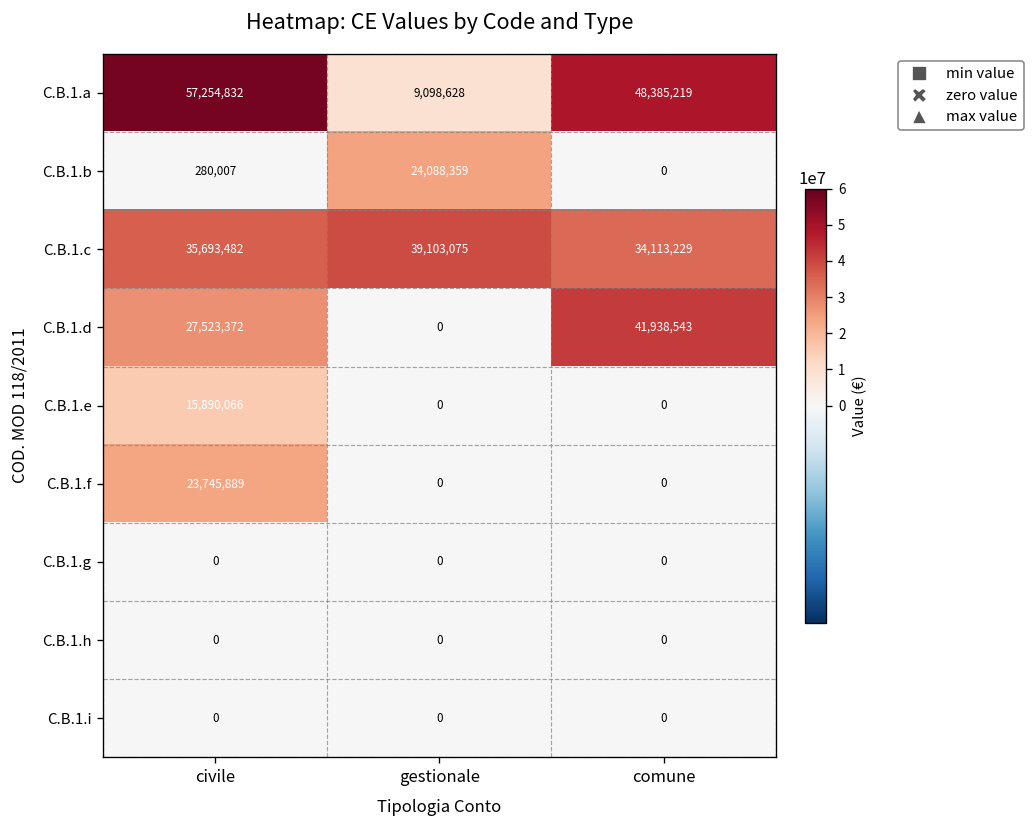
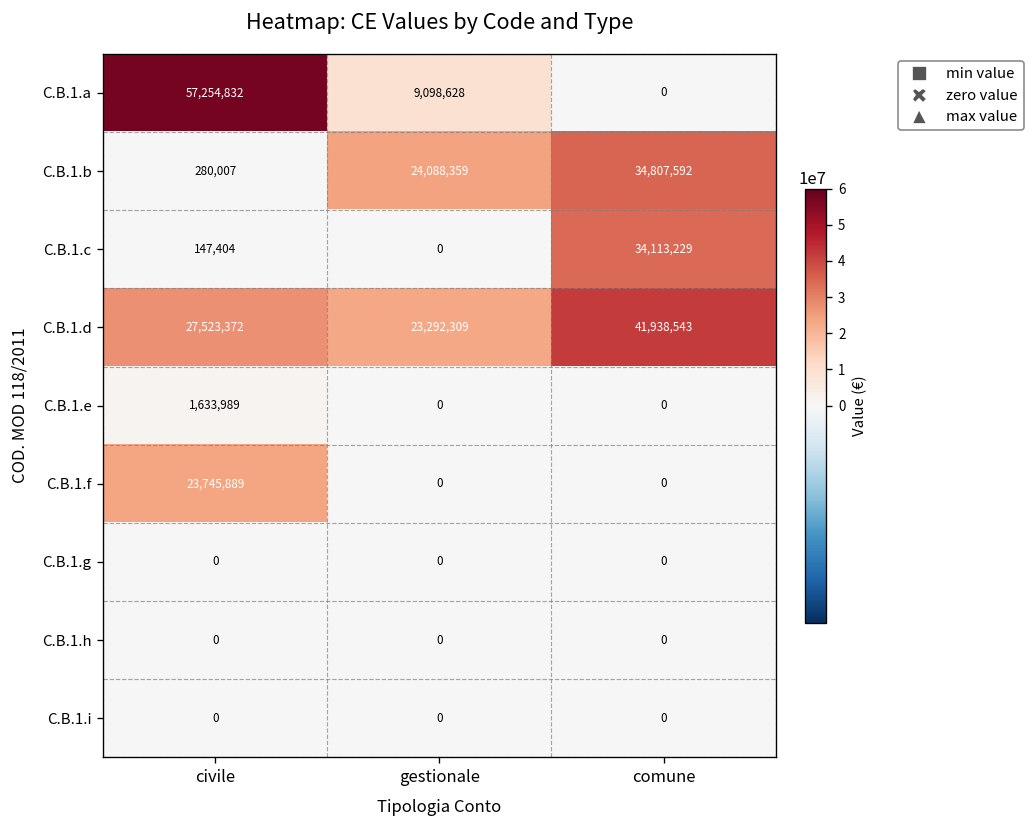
C.B.1.a, comune: 48,385,219 -> 0
C.B.1.b, comune: 0 -> 34,807,592
C.B.1.c, civile: 35,693,482 -> 147,404
C.B.1.c, gestionale: 39,103,075 -> 0
C.B.1.d, gestionale: 0 -> 23,292,309
C.B.1.e, civile: 15,890,066 -> 1,633,989
